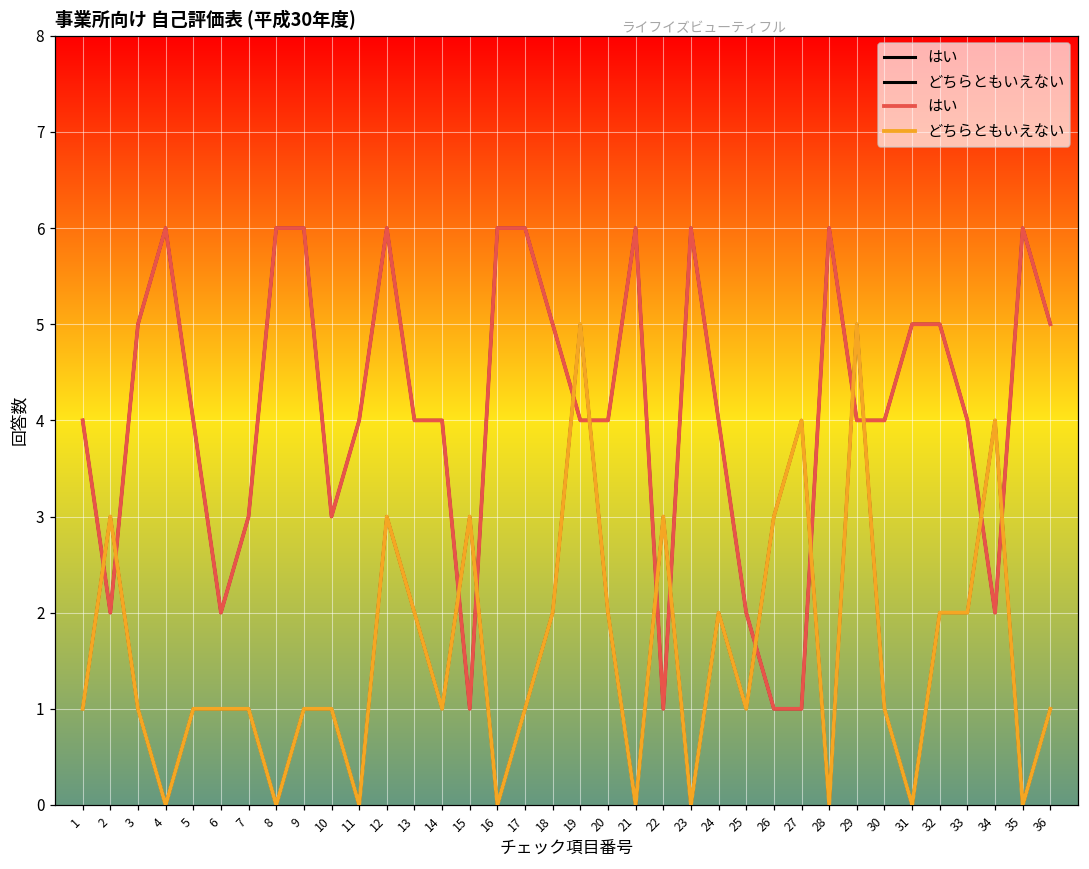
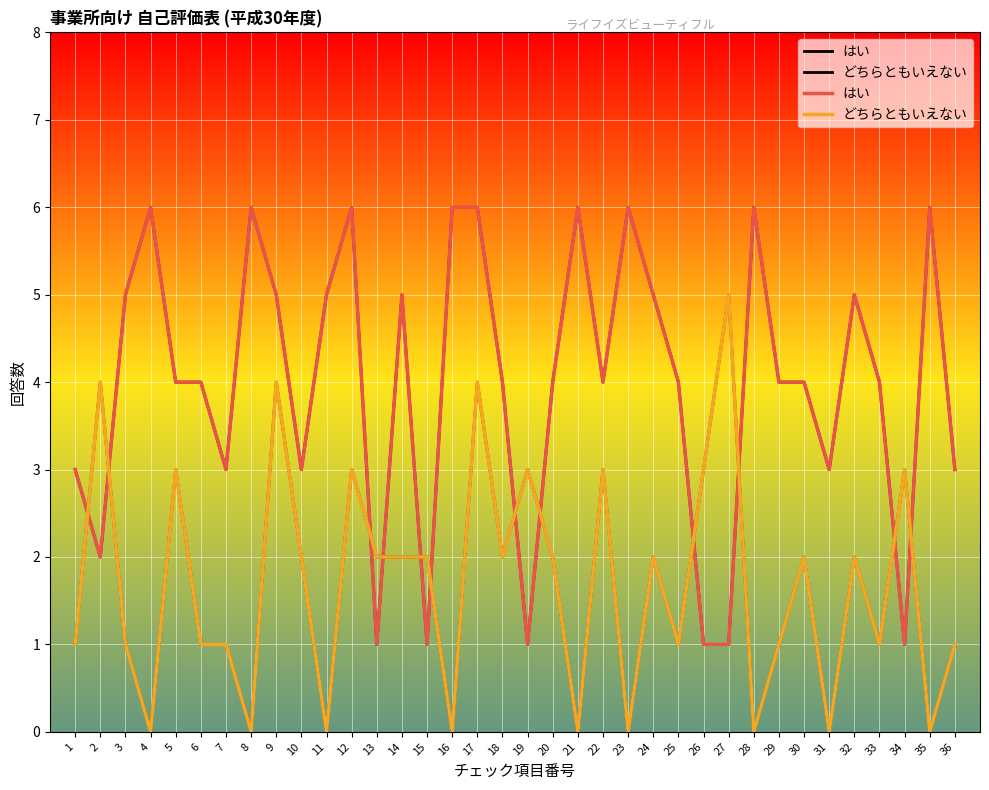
はい, 1: 4 -> 3
どちらともいえない, 2: 3 -> 4
どちらともいえない, 5: 1 -> 3
はい, 6: 2 -> 4
はい, 9: 6 -> 5
どちらともいえない, 9: 1 -> 4
どちらともいえない, 10: 1 -> 2
はい, 11: 4 -> 5
はい, 13: 4 -> 1
はい, 14: 4 -> 5
どちらともいえない, 14: 1 -> 2
どちらともいえない, 15: 3 -> 2
どちらともいえない, 17: 1 -> 4
はい, 18: 5 -> 4
はい, 19: 4 -> 1
どちらともいえない, 19: 5 -> 3
はい, 22: 1 -> 4
はい, 24: 4 -> 5
はい, 25: 2 -> 4
どちらともいえない, 27: 4 -> 5
どちらともいえない, 29: 5 -> 1
どちらともいえない, 30: 1 -> 2
はい, 31: 5 -> 3
どちらともいえない, 33: 2 -> 1
はい, 34: 2 -> 1
どちらともいえない, 34: 4 -> 3
はい, 36: 5 -> 3
